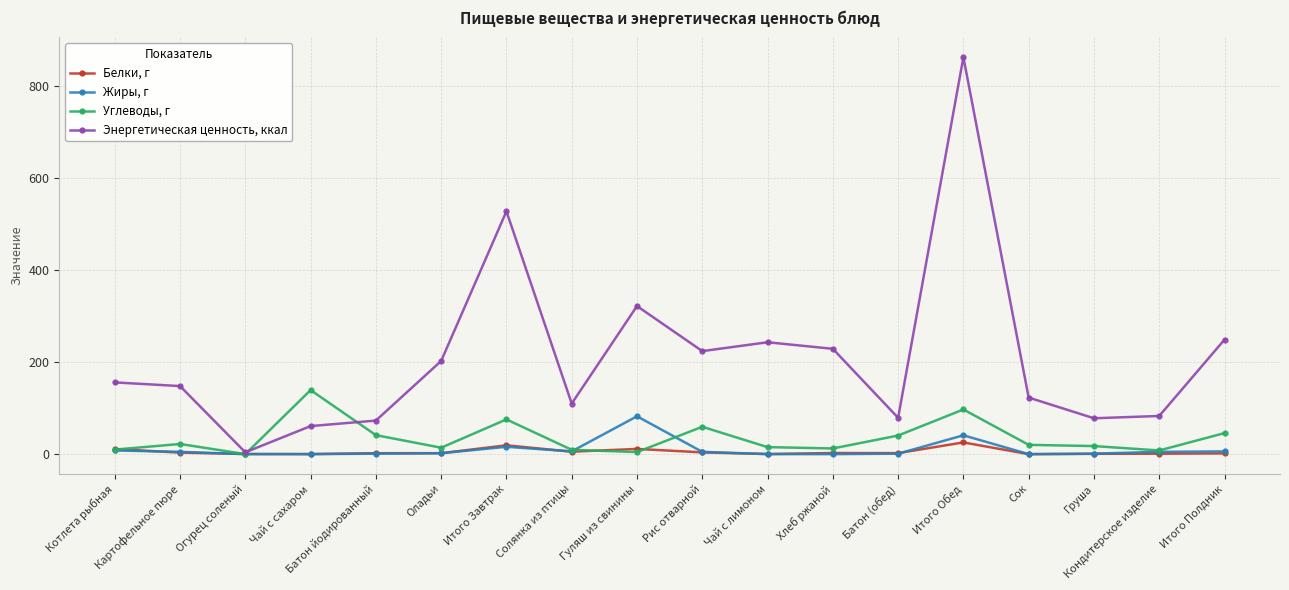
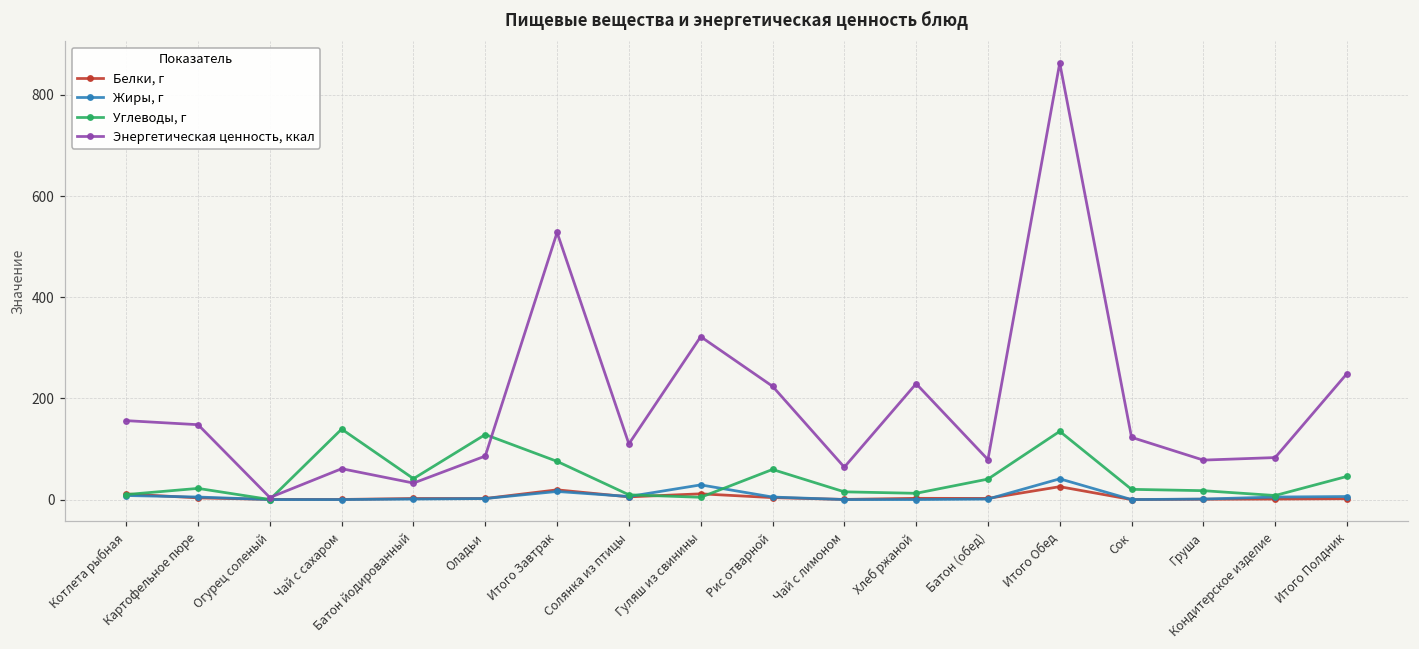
Энергетическая ценность, ккал, Батон йодированный: 70 -> 30
Углеводы, г, Оладьи: 10 -> 130
Энергетическая ценность, ккал, Оладьи: 200 -> 90
Жиры, г, Гуляш из свинины: 80 -> 30
Энергетическая ценность, ккал, Чай с лимоном: 240 -> 60
Углеводы, г, Итого Обед: 100 -> 130
